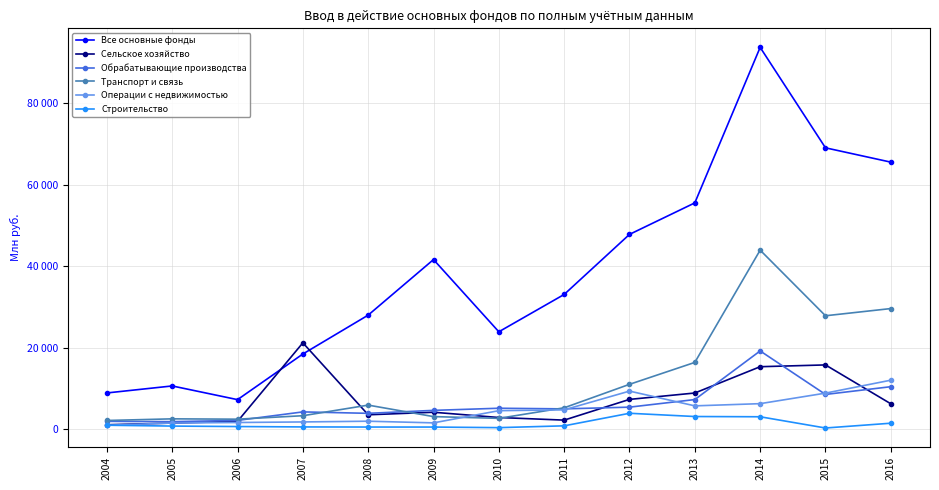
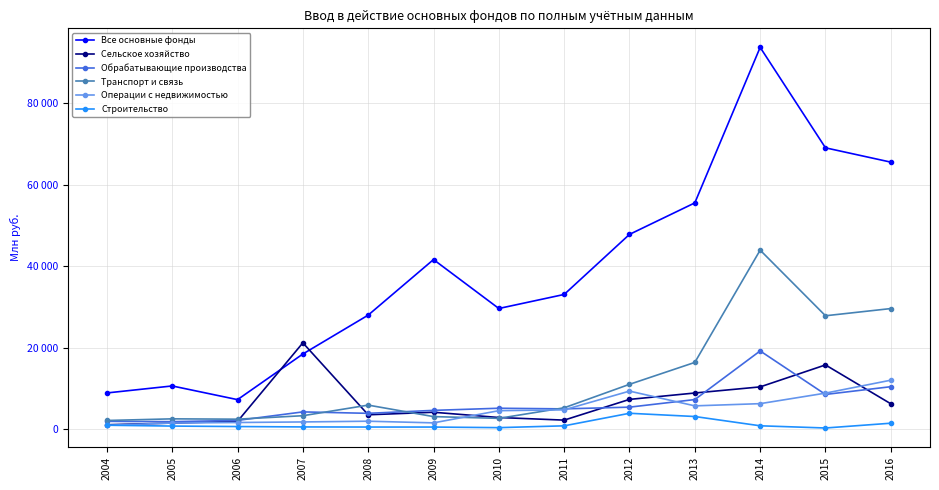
Все основные фонды, 2010: 24000 -> 30000
Сельское хозяйство, 2014: 15000 -> 10000
Строительство, 2014: 3000 -> 1000
